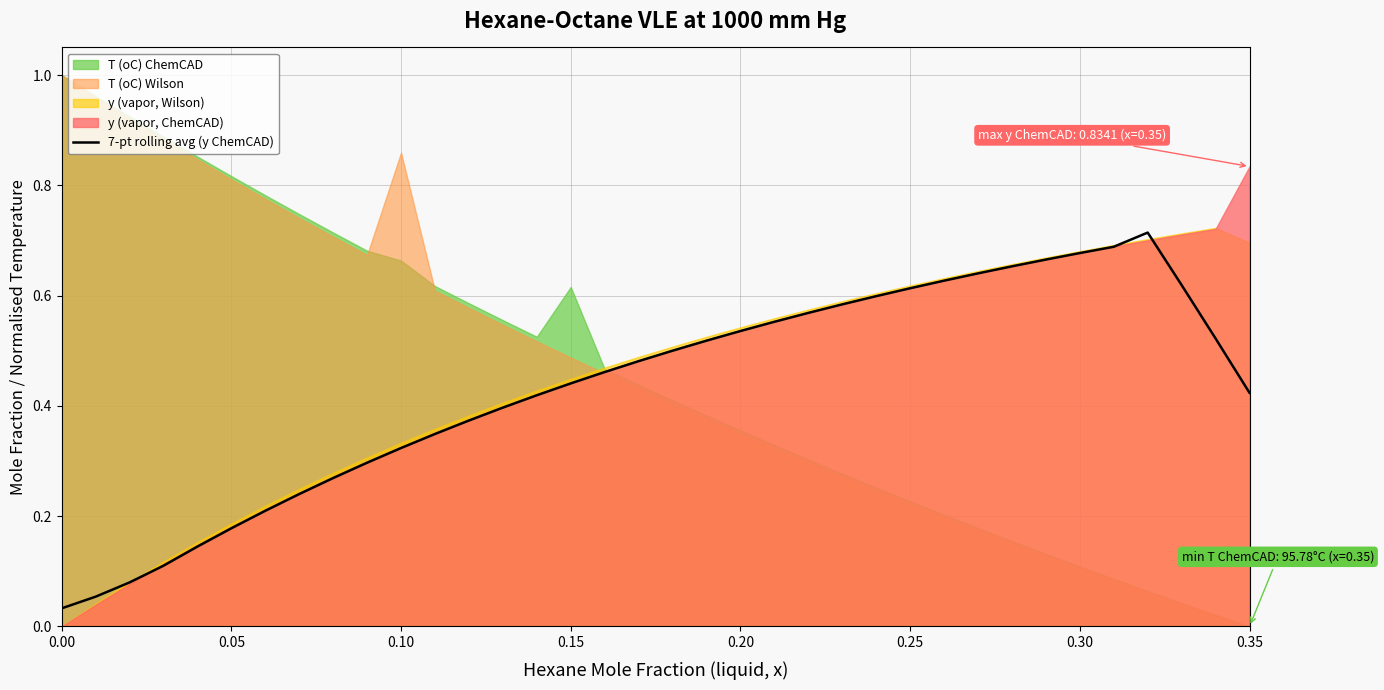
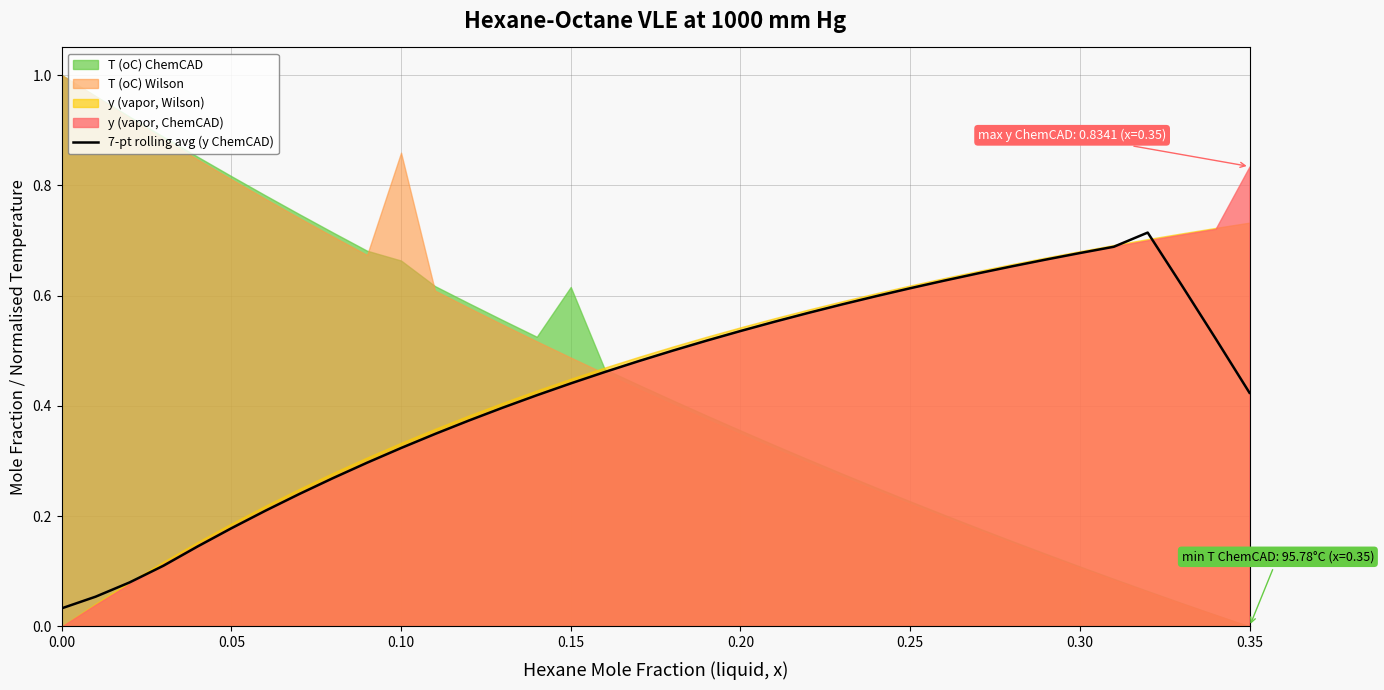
y (vapor, Wilson), 0.35: 0.70 -> 0.73
